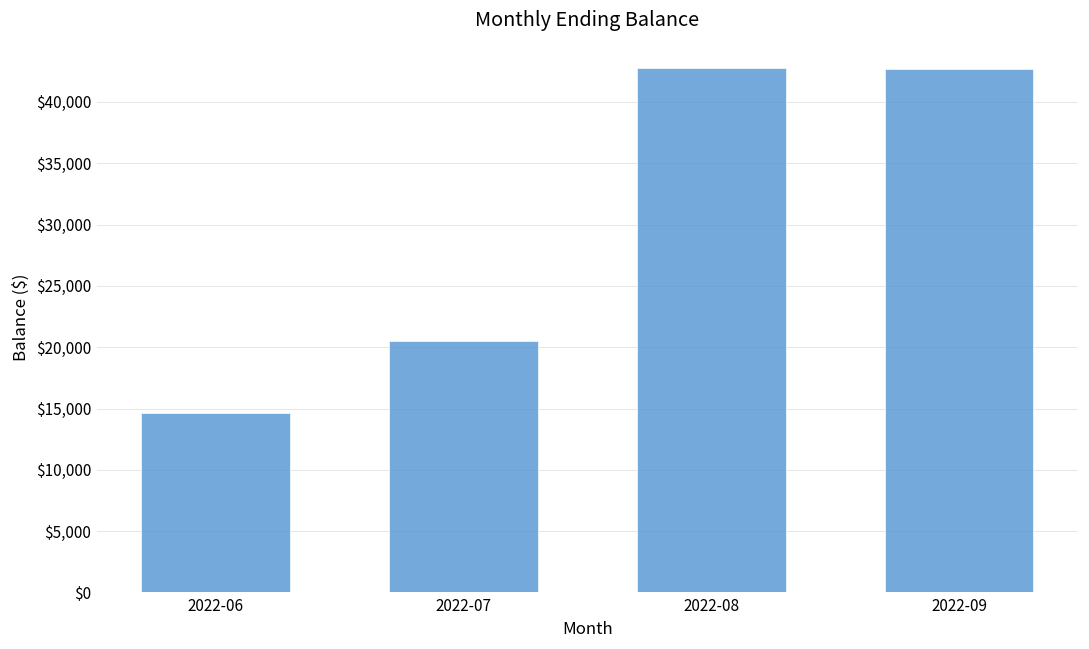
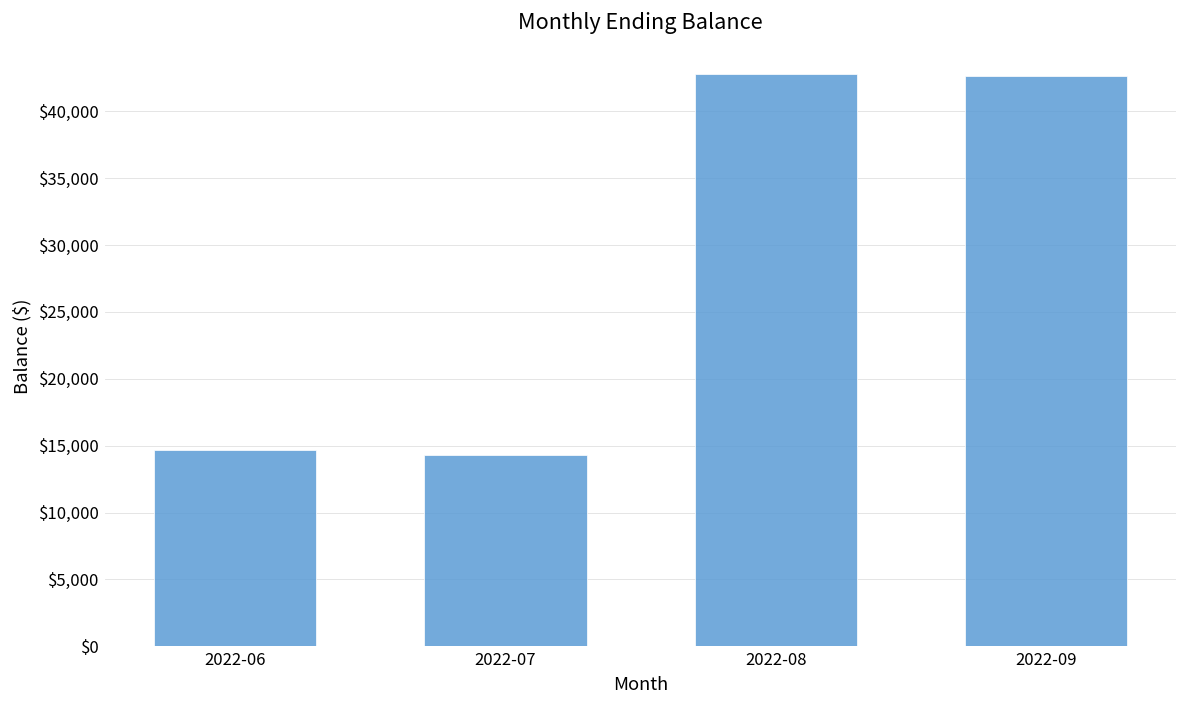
2022-07: $20,500 -> $14,300
